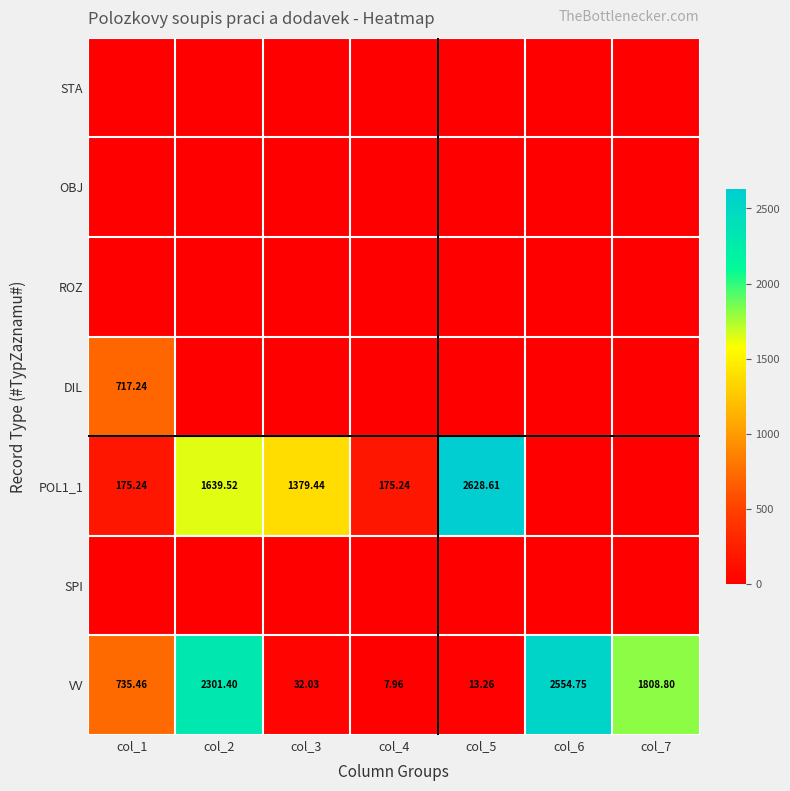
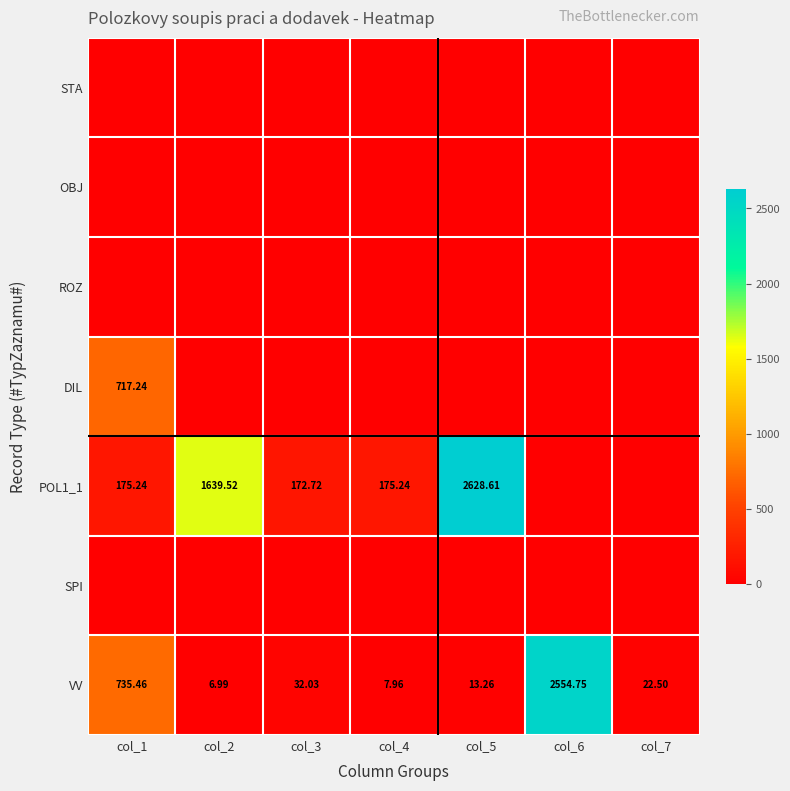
POL1_1, col_3: 1379.44 -> 172.72
VV, col_2: 2301.40 -> 6.99
VV, col_7: 1808.80 -> 22.50
